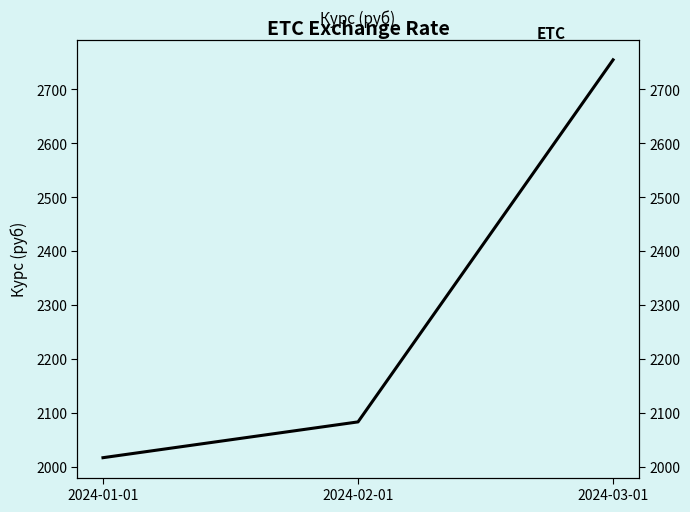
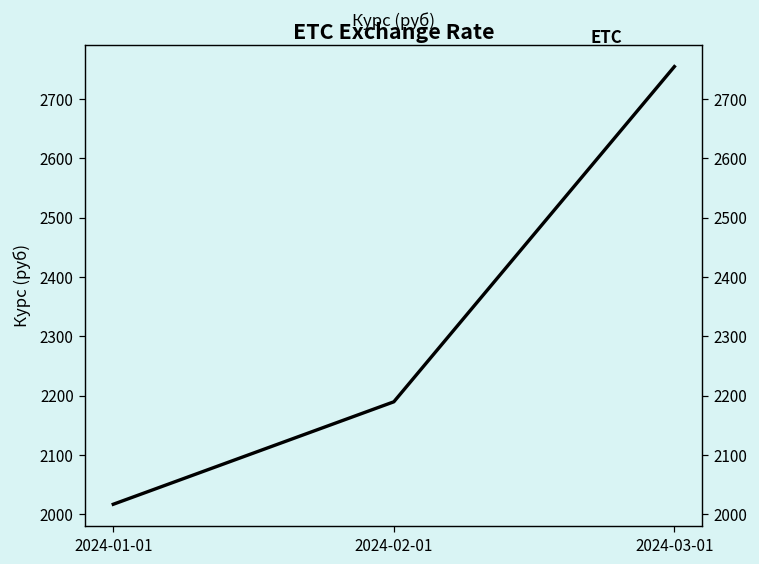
2024-02-01: 2080 -> 2190
